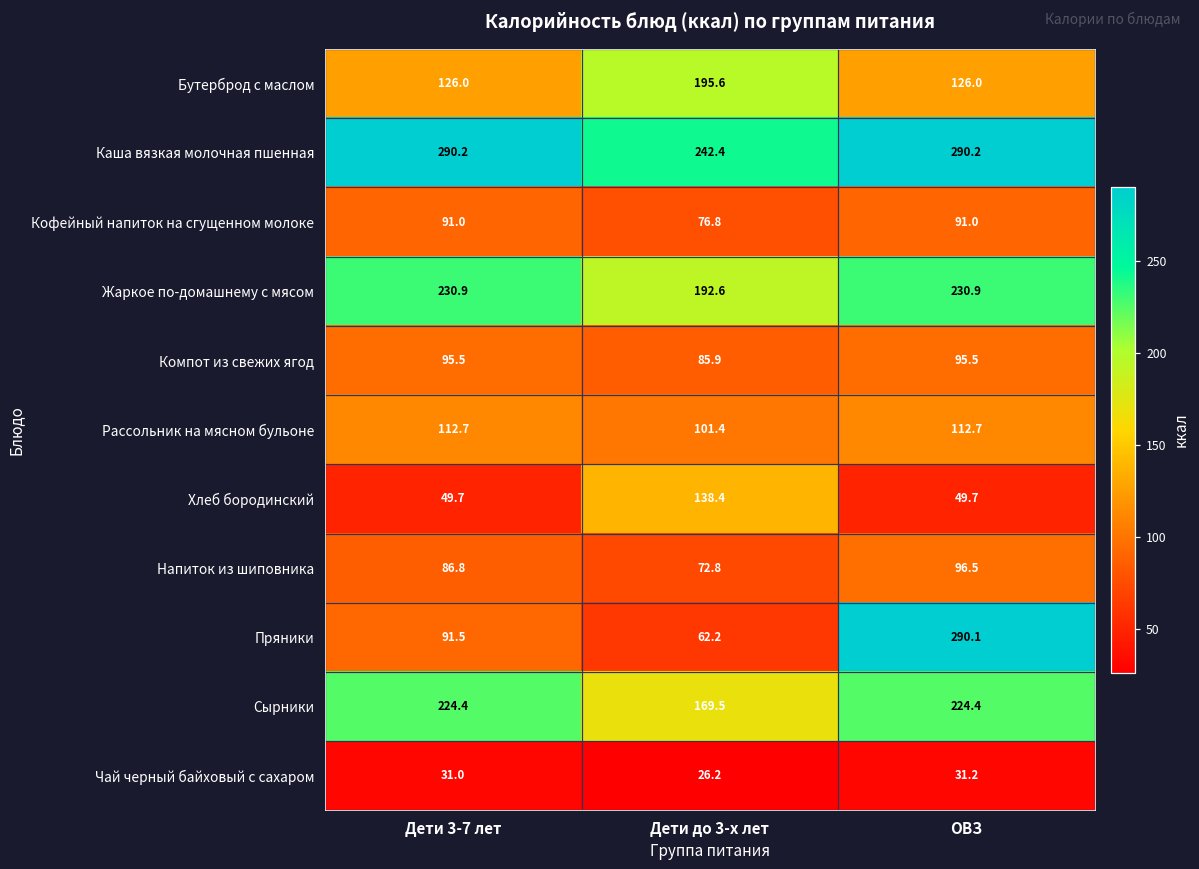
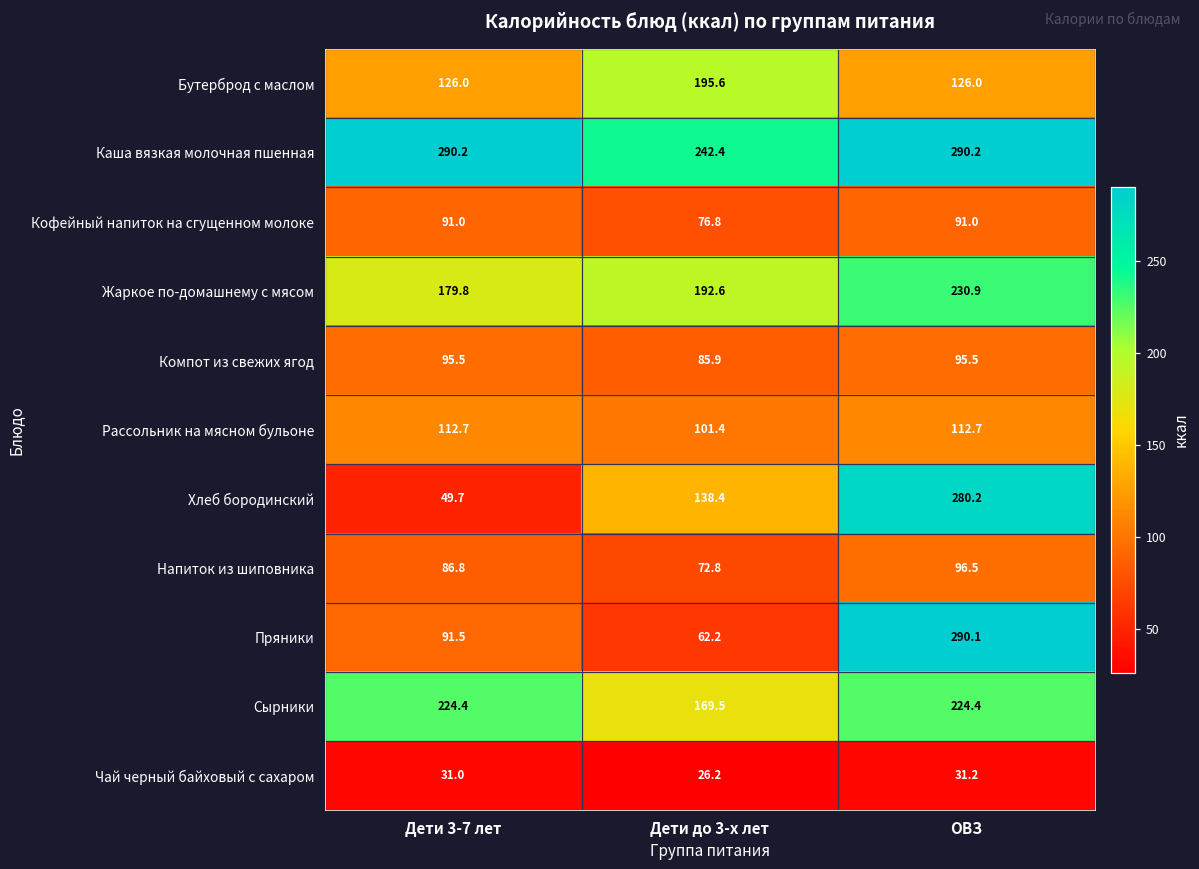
Жаркое по-домашнему с мясом, Дети 3-7 лет: 230.9 -> 179.8
Хлеб бородинский, ОВЗ: 49.7 -> 280.2
